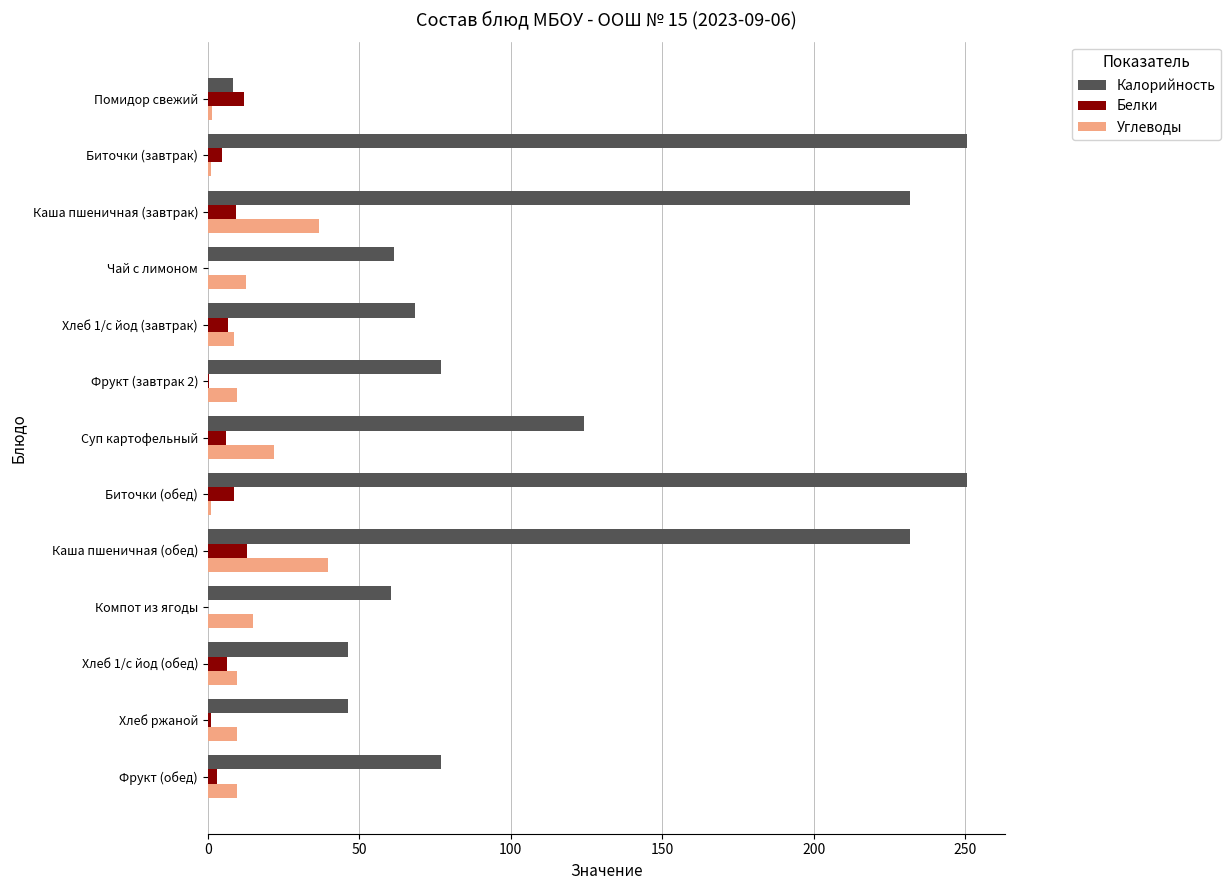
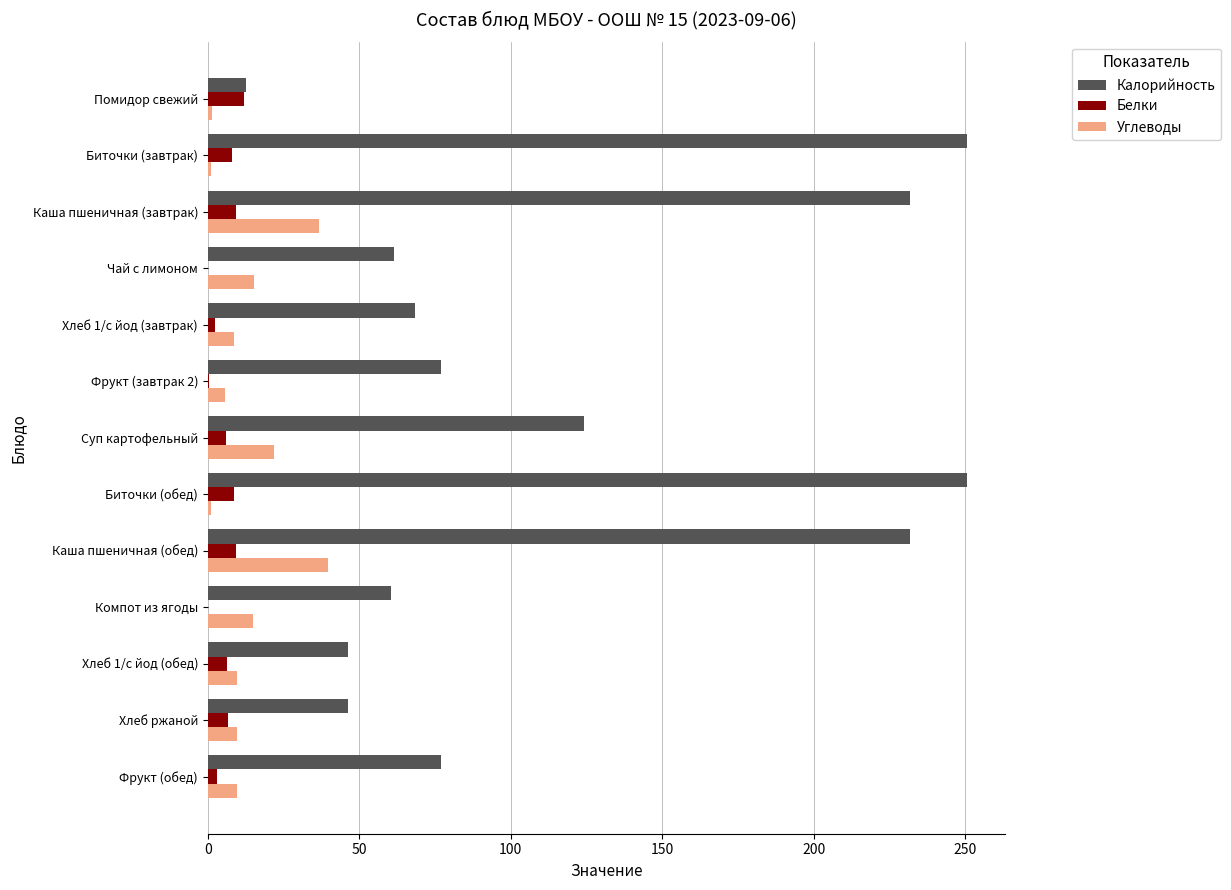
Калорийность, Помидор свежий: 8 -> 13
Белки, Биточки (завтрак): 5 -> 8
Углеводы, Чай с лимоном: 13 -> 15
Белки, Хлеб 1/с йод (завтрак): 7 -> 3
Углеводы, Фрукт (завтрак 2): 10 -> 6
Белки, Каша пшеничная (обед): 13 -> 9
Белки, Хлеб ржаной: 1 -> 7
